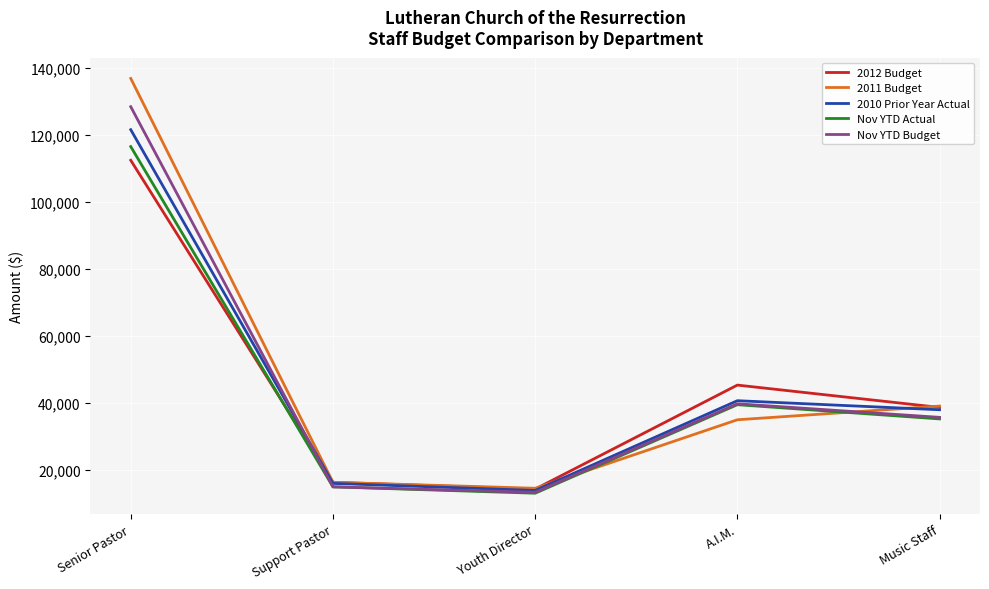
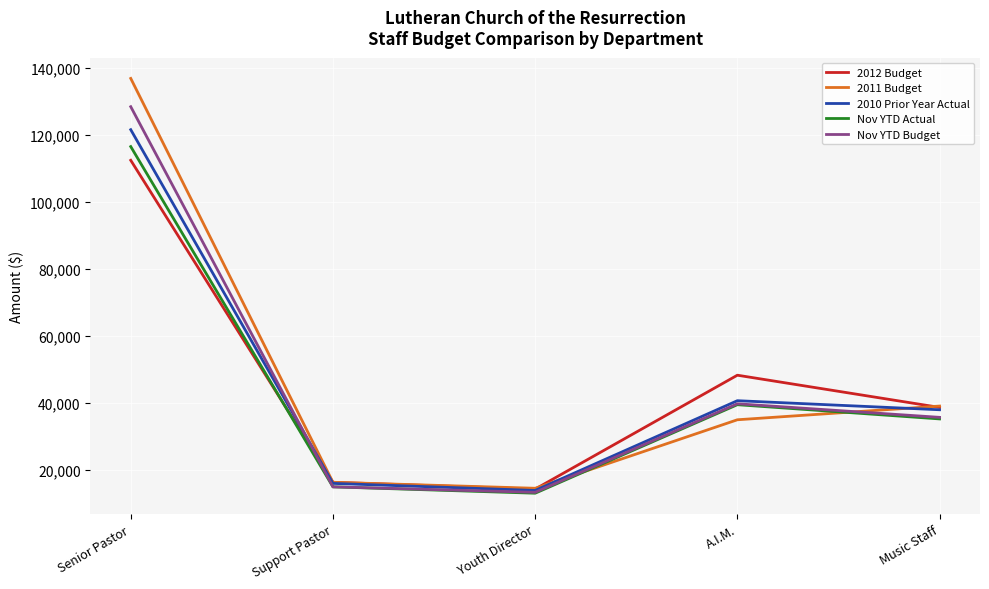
2012 Budget, A.I.M.: 45,000 -> 48,000
